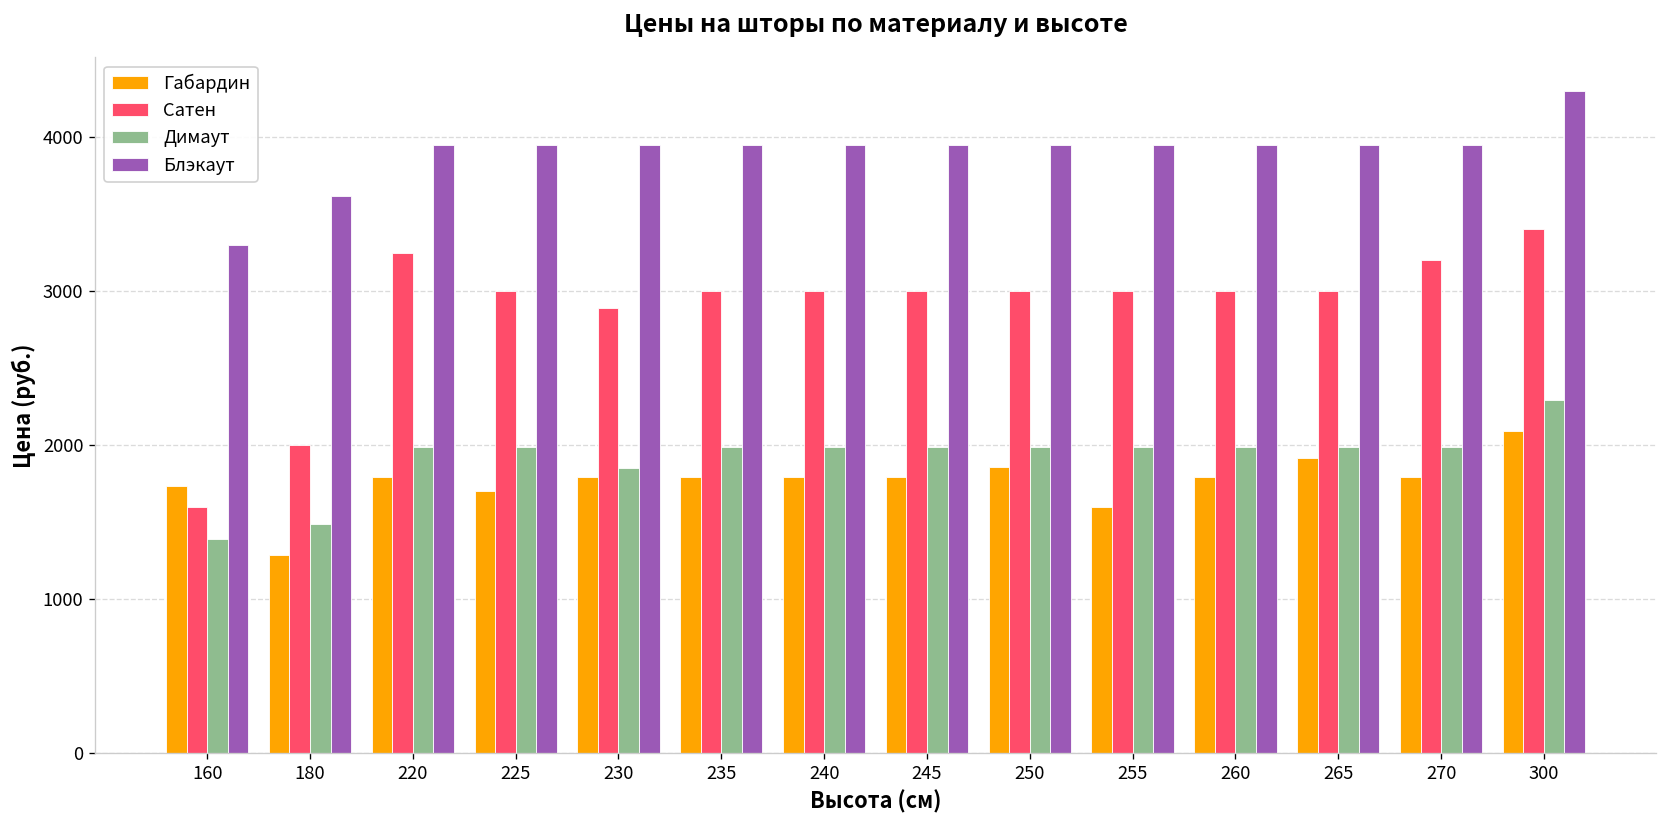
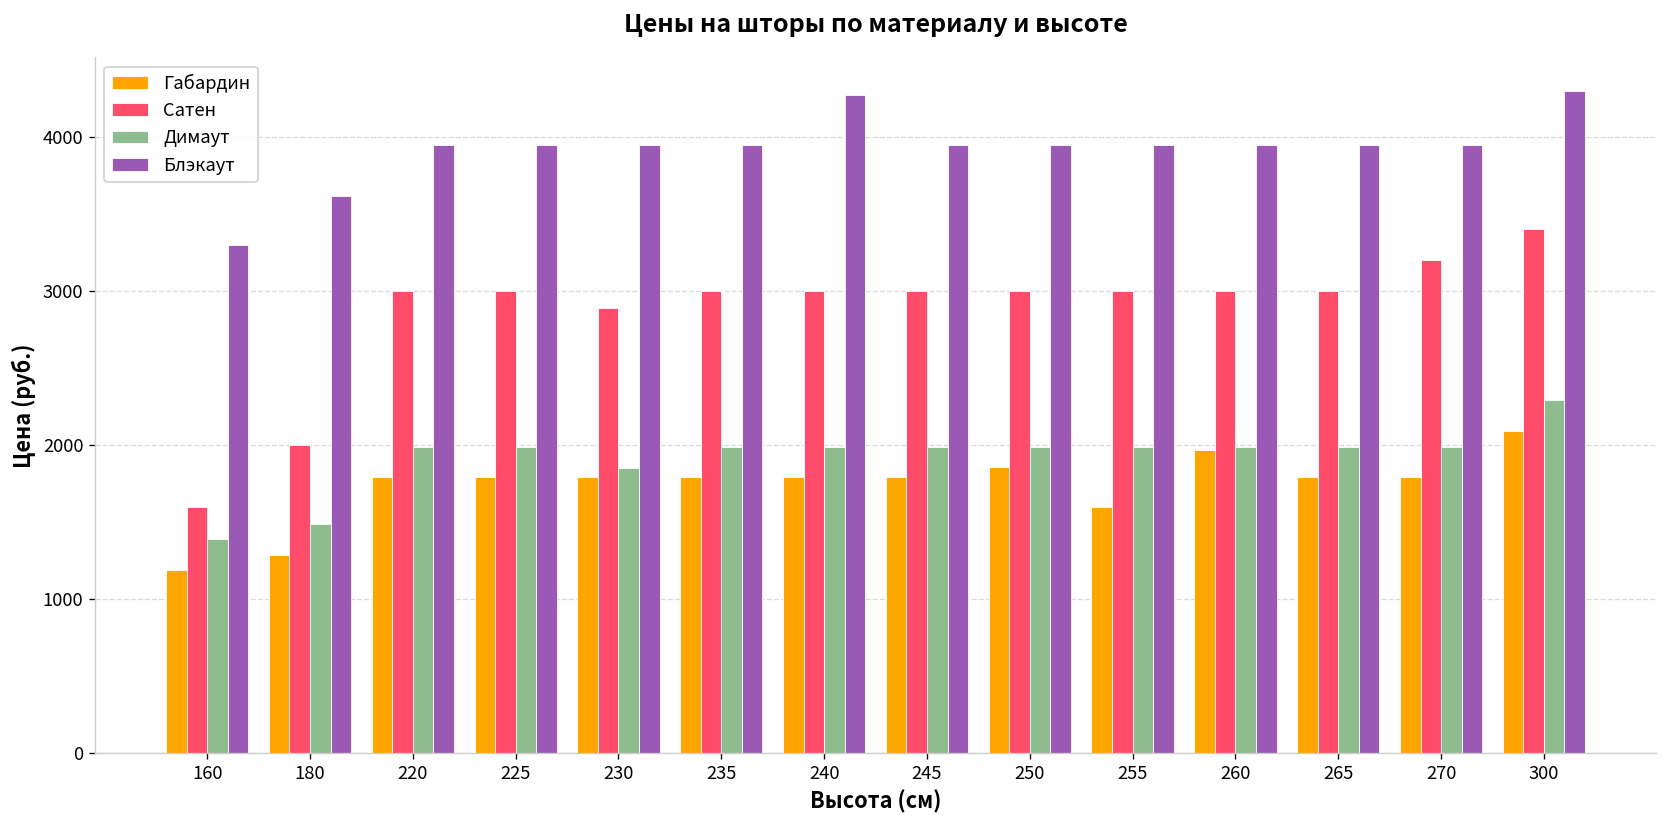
Габардин, 160: 1730 -> 1190
Сатен, 220: 3250 -> 3000
Габардин, 225: 1700 -> 1790
Блэкаут, 240: 3950 -> 4270
Габардин, 260: 1790 -> 1970
Габардин, 265: 1920 -> 1790
